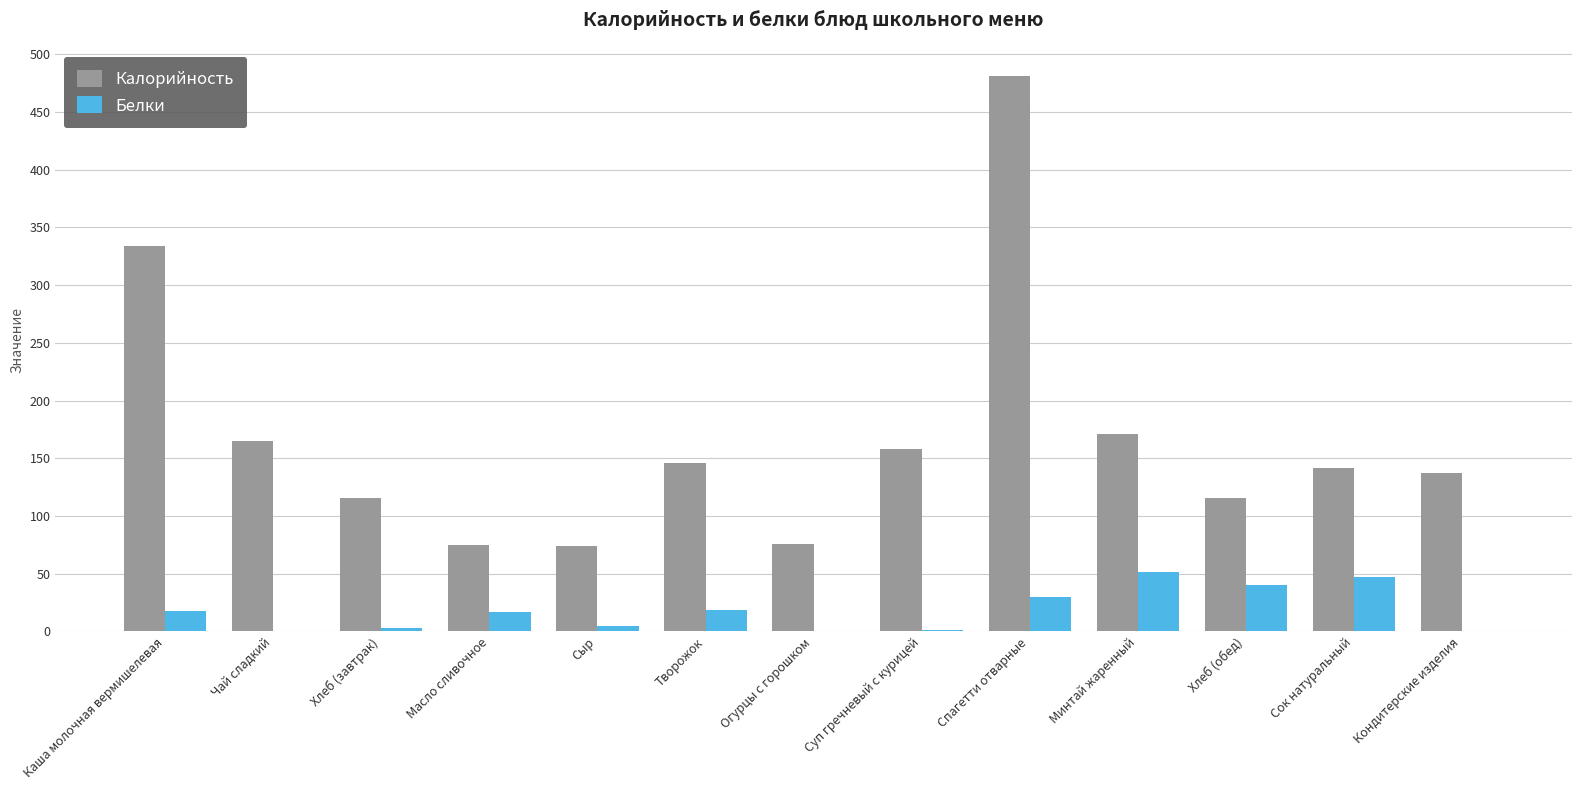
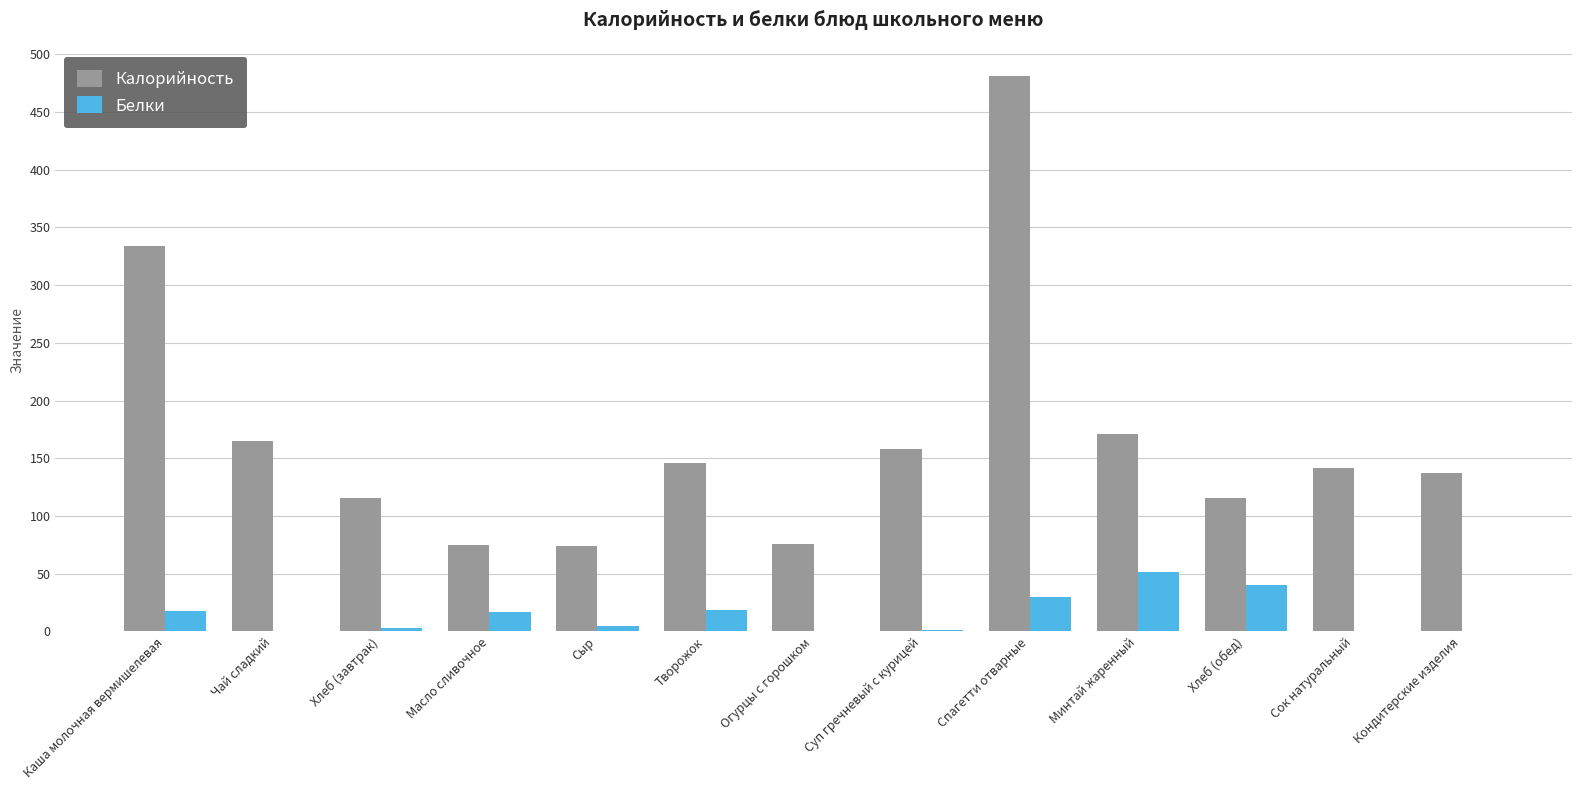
Белки, Сок натуральный: 47 -> 0
